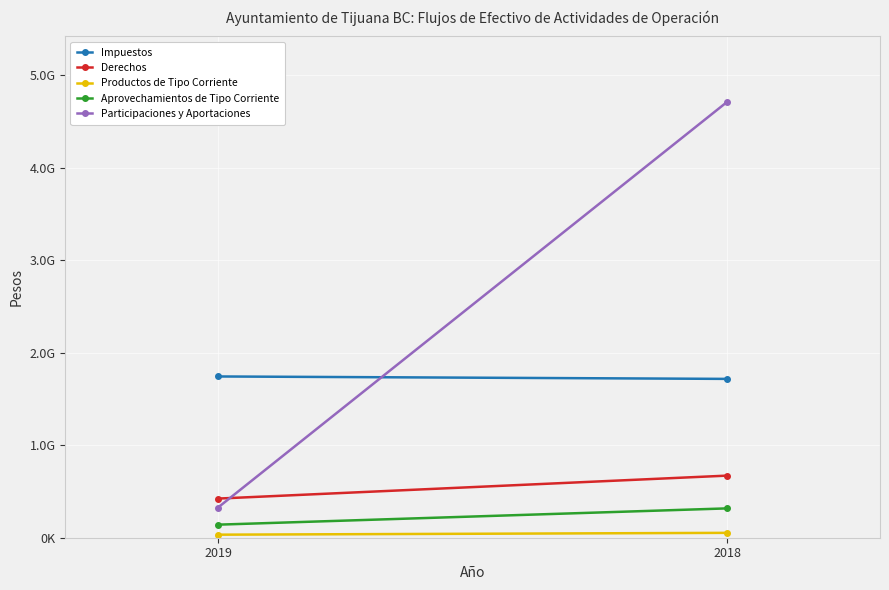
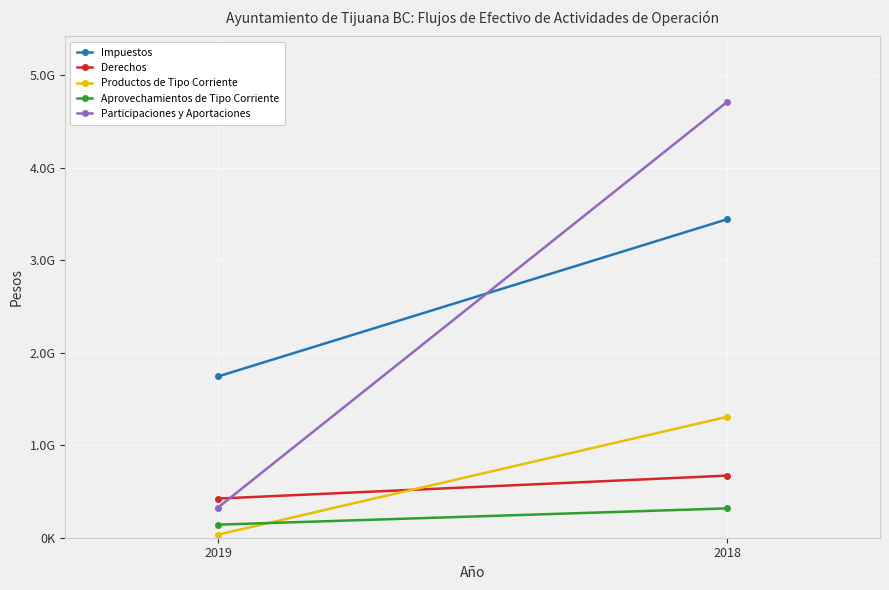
Impuestos, 2018: 1700000000 -> 3400000000
Productos de Tipo Corriente, 2018: 100000000 -> 1300000000
